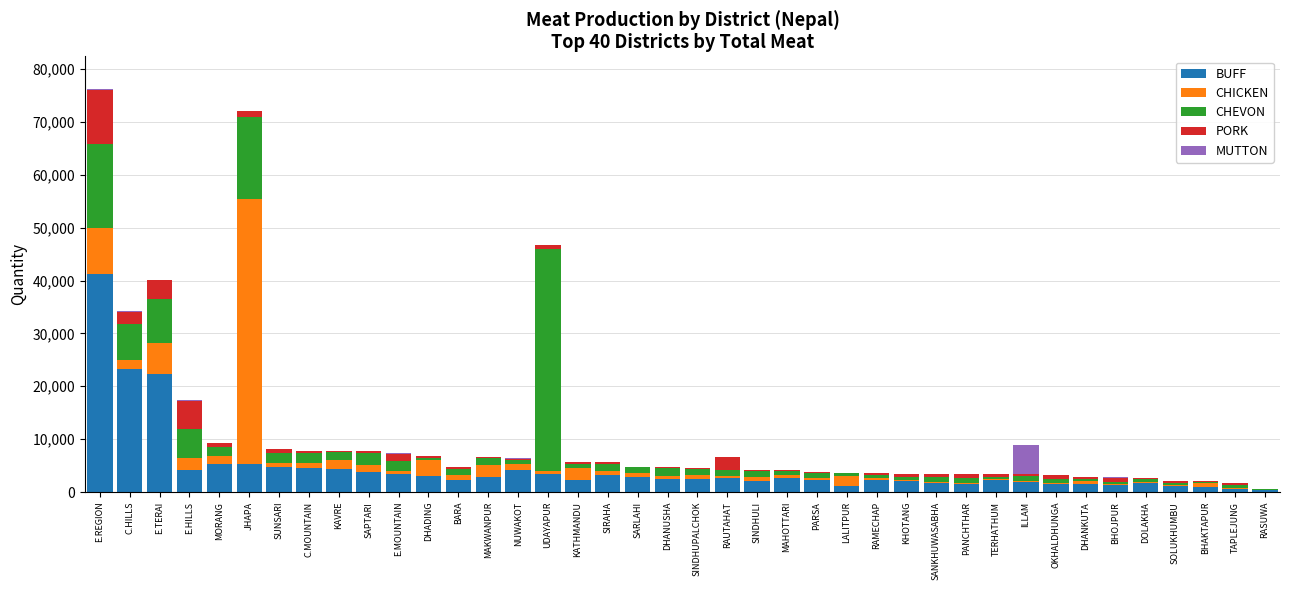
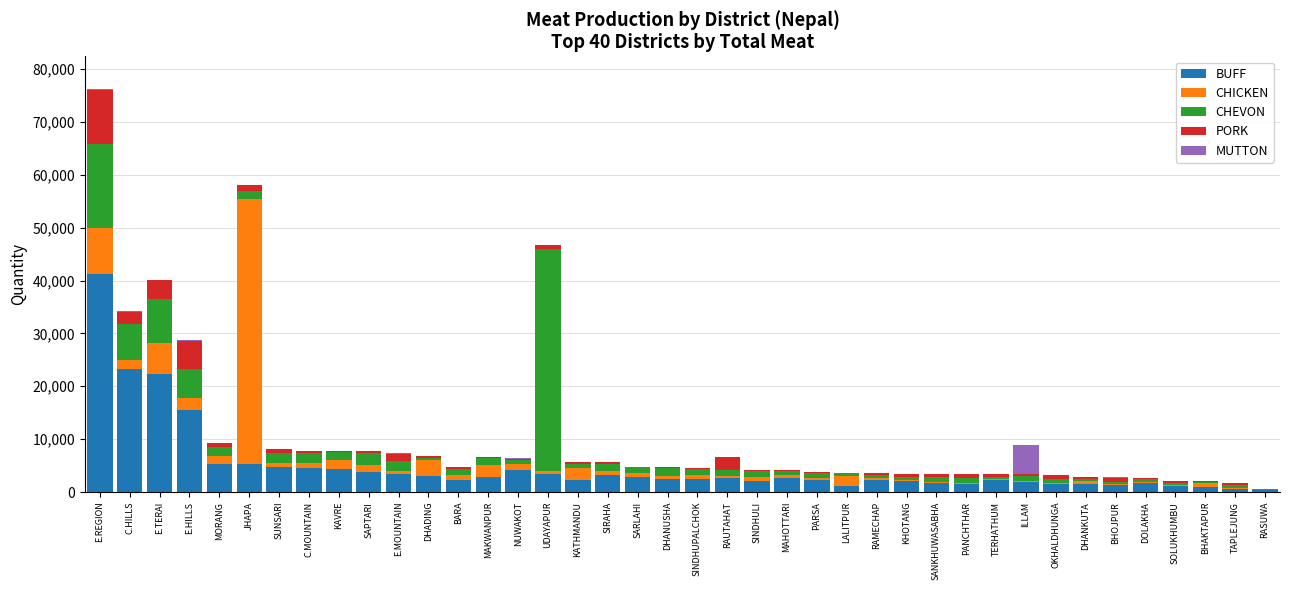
BUFF, E.HILLS: 4,000 -> 15,000
CHEVON, JHAPA: 15,000 -> 1,000
